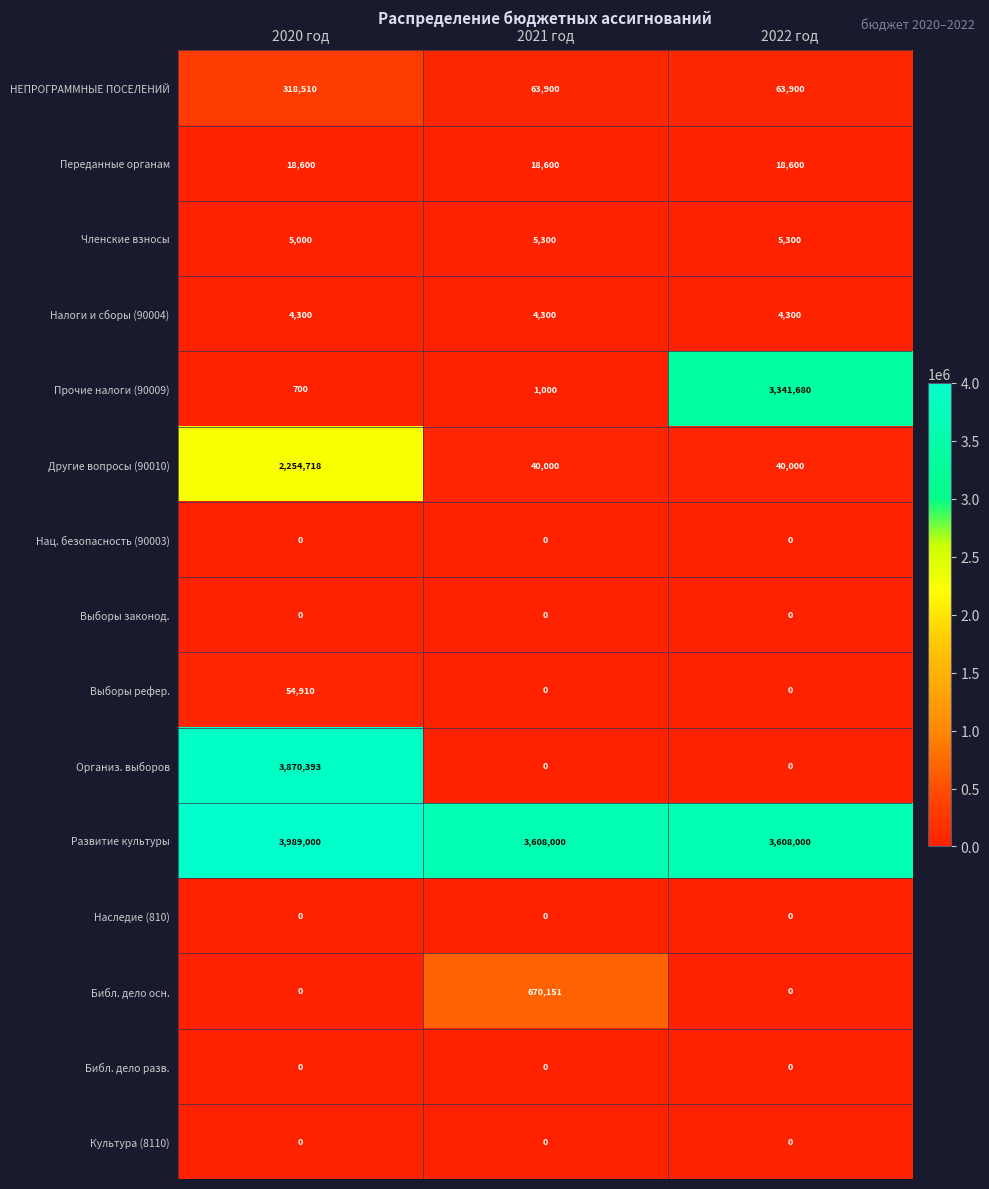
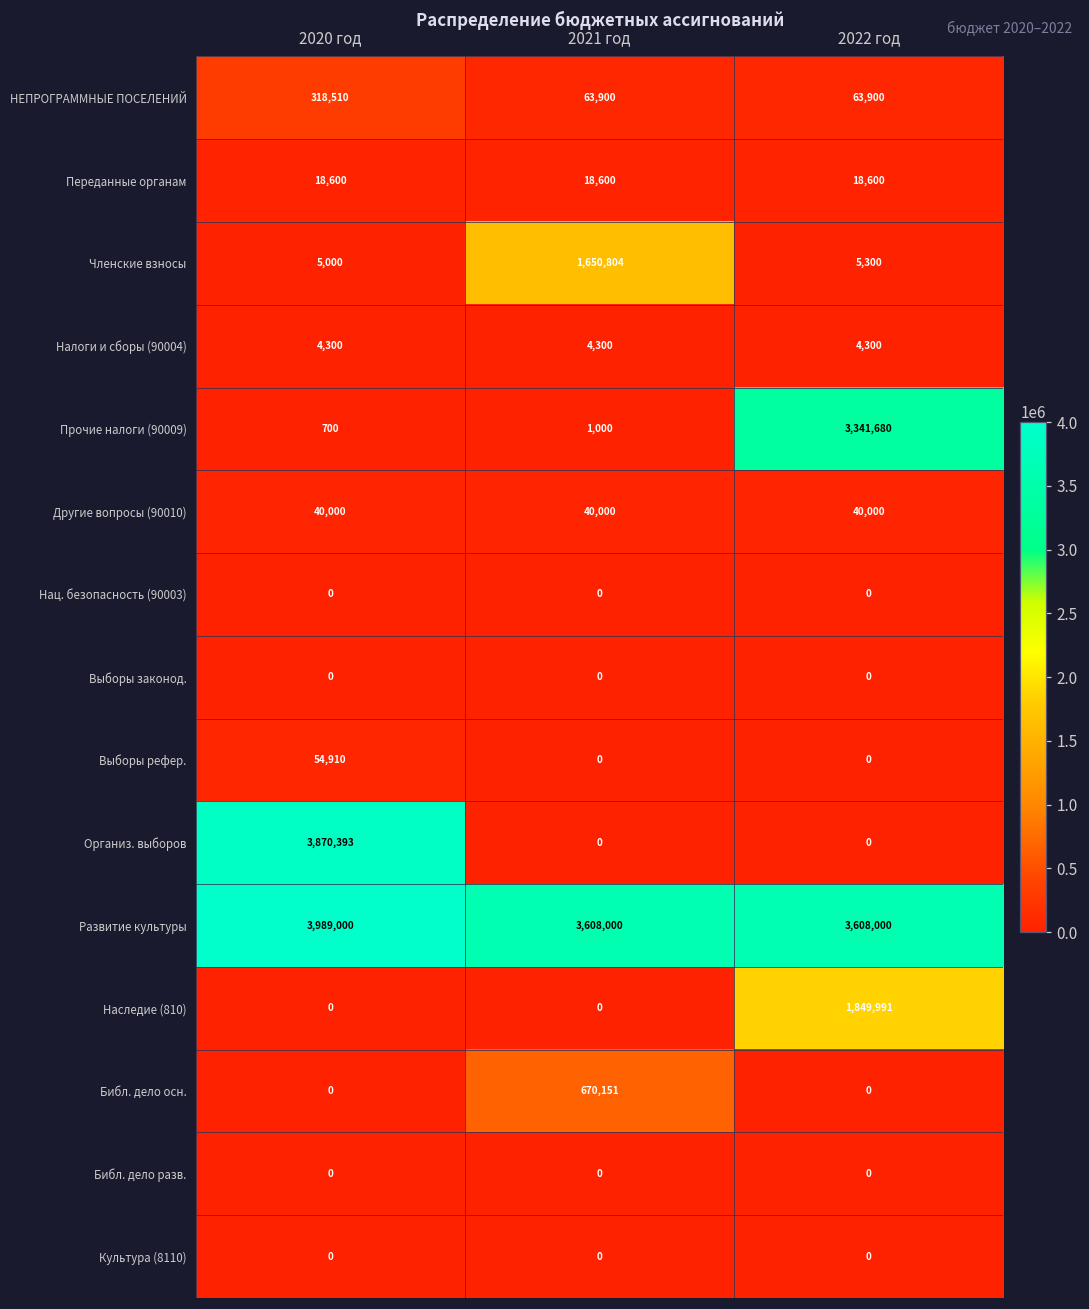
Членские взносы, 2021 год: 5,300 -> 1,650,804
Другие вопросы (90010), 2020 год: 2,254,718 -> 40,000
Наследие (810), 2022 год: 0 -> 1,849,991
